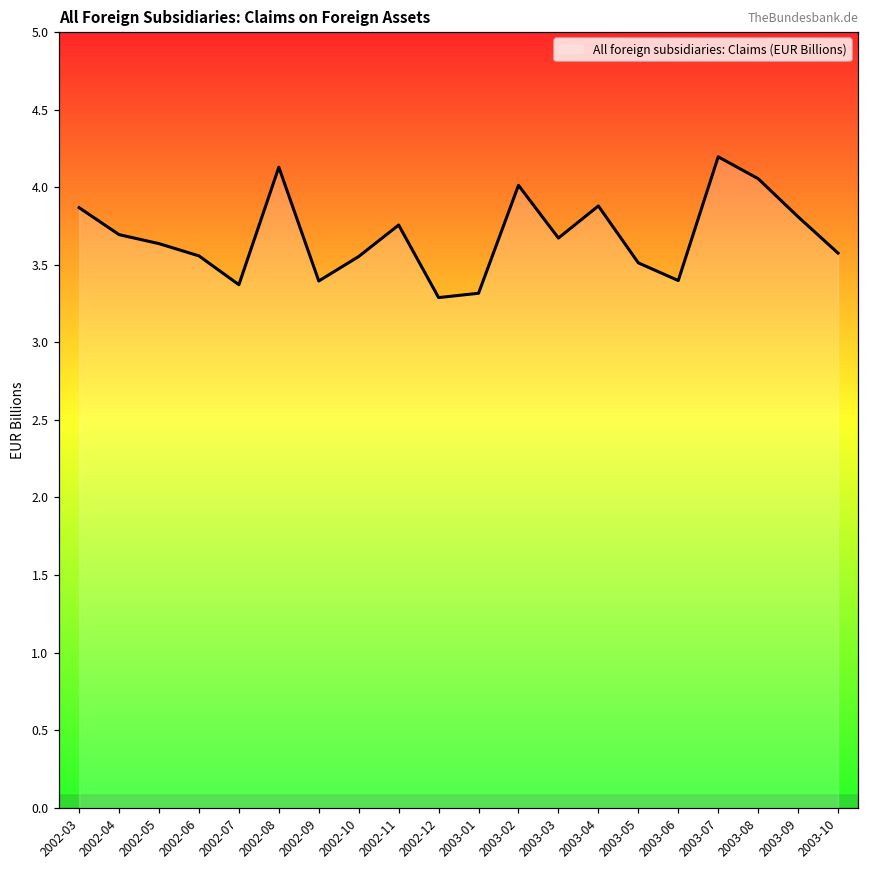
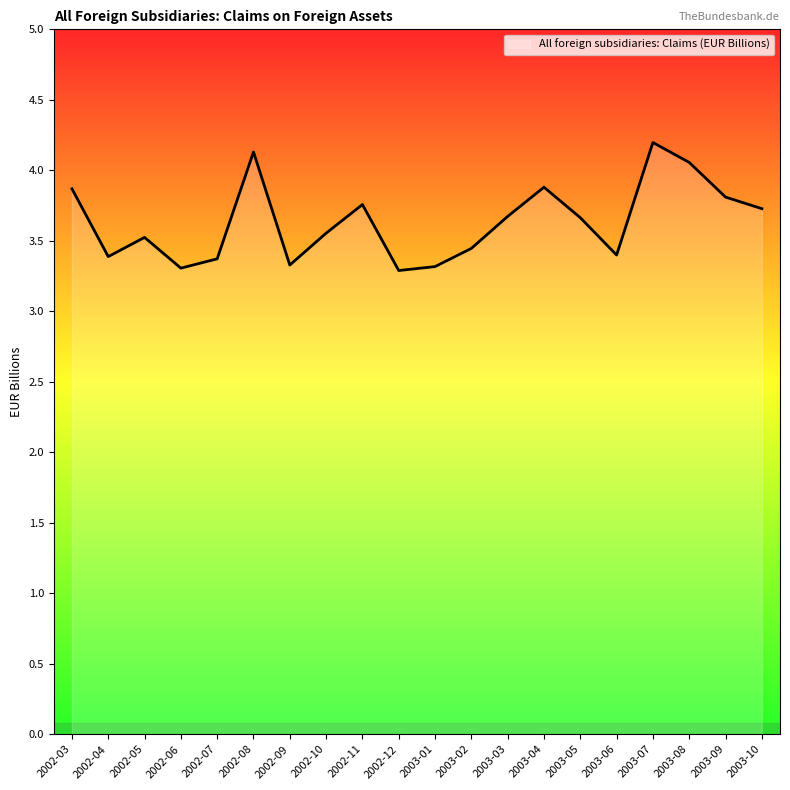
2002-04: 3.70 -> 3.39
2002-05: 3.64 -> 3.52
2002-06: 3.56 -> 3.31
2002-09: 3.40 -> 3.33
2003-02: 4.01 -> 3.45
2003-05: 3.51 -> 3.66
2003-10: 3.58 -> 3.73
